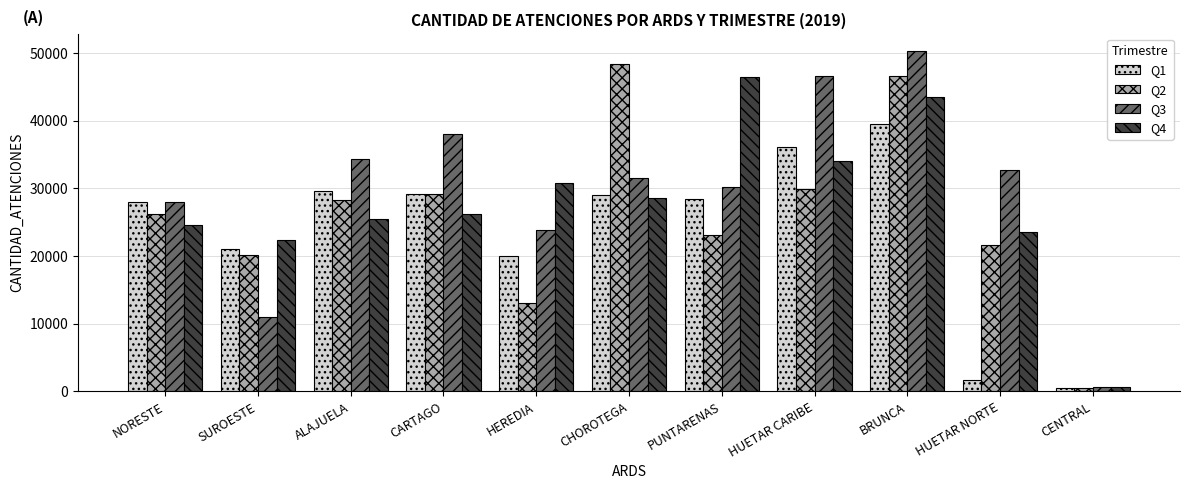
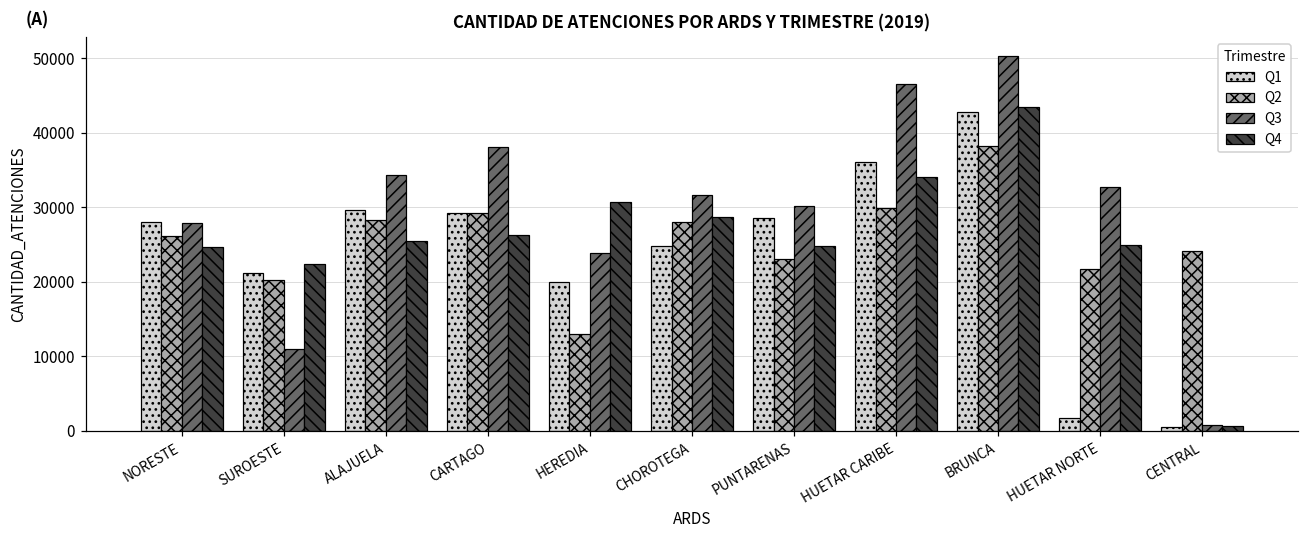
Q1, CHOROTEGA: 29000 -> 25000
Q2, CHOROTEGA: 48000 -> 28000
Q4, PUNTARENAS: 46000 -> 25000
Q1, BRUNCA: 39000 -> 43000
Q2, BRUNCA: 47000 -> 38000
Q4, HUETAR NORTE: 24000 -> 25000
Q2, CENTRAL: 1000 -> 24000
